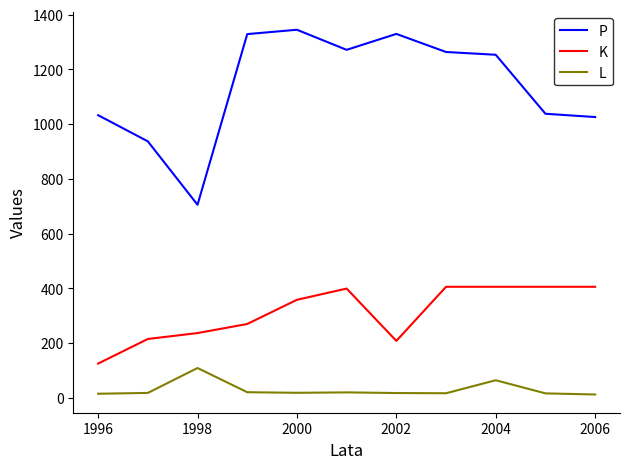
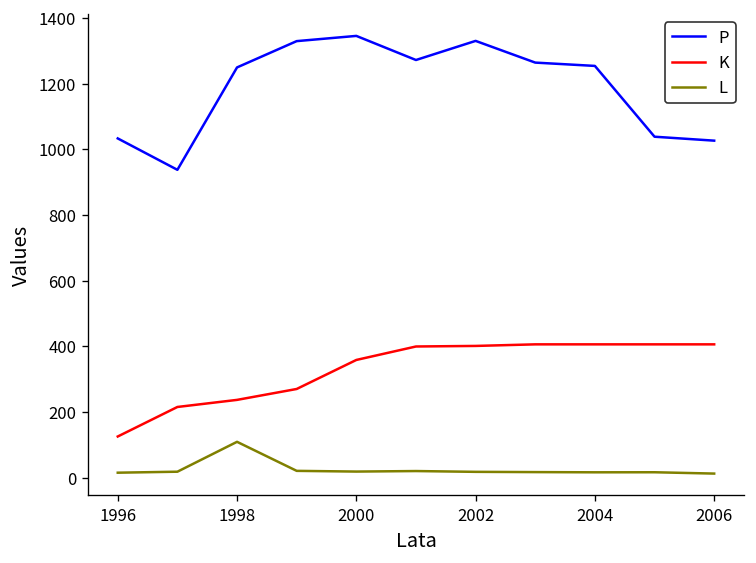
P, 1998: 710 -> 1250
K, 2002: 210 -> 400
L, 2004: 60 -> 20
